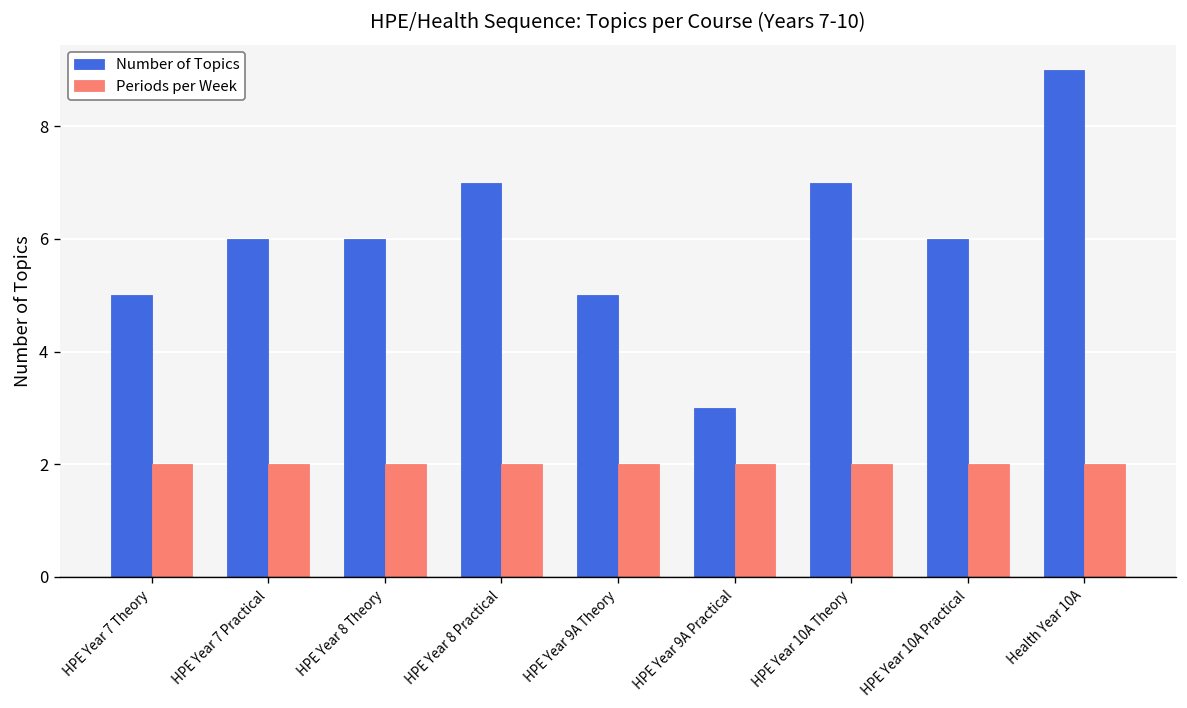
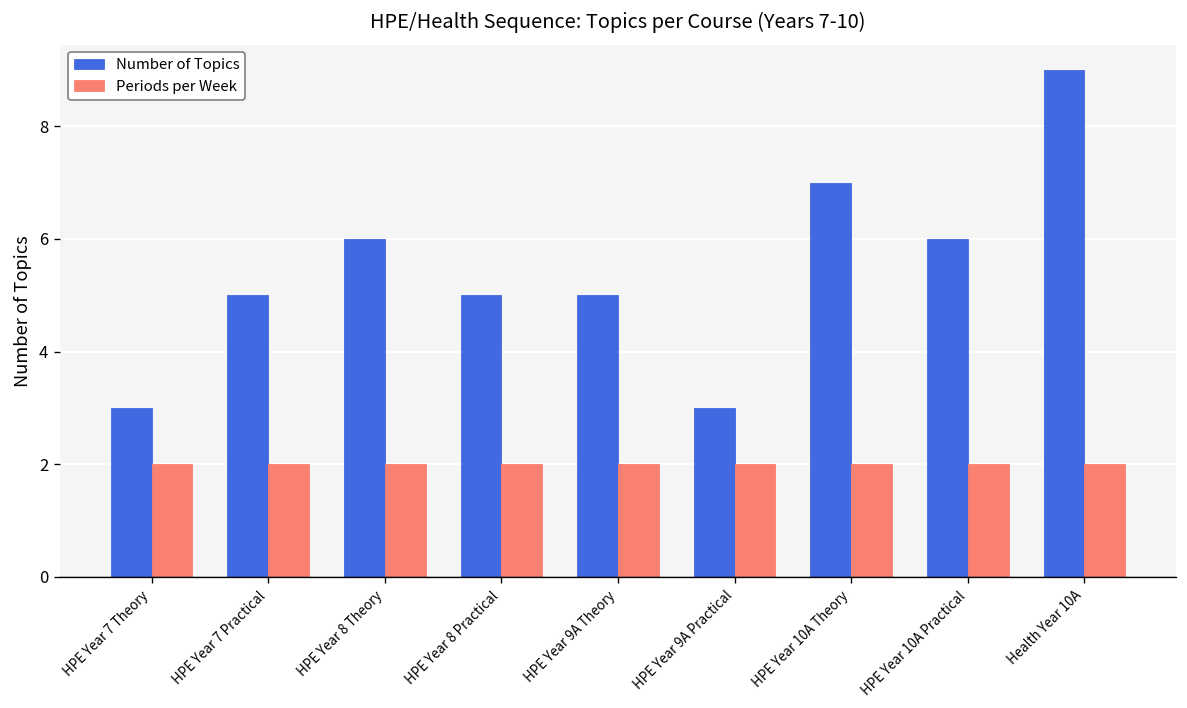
Number of Topics, HPE Year 7 Theory: 5 -> 3
Number of Topics, HPE Year 7 Practical: 6 -> 5
Number of Topics, HPE Year 8 Practical: 7 -> 5
